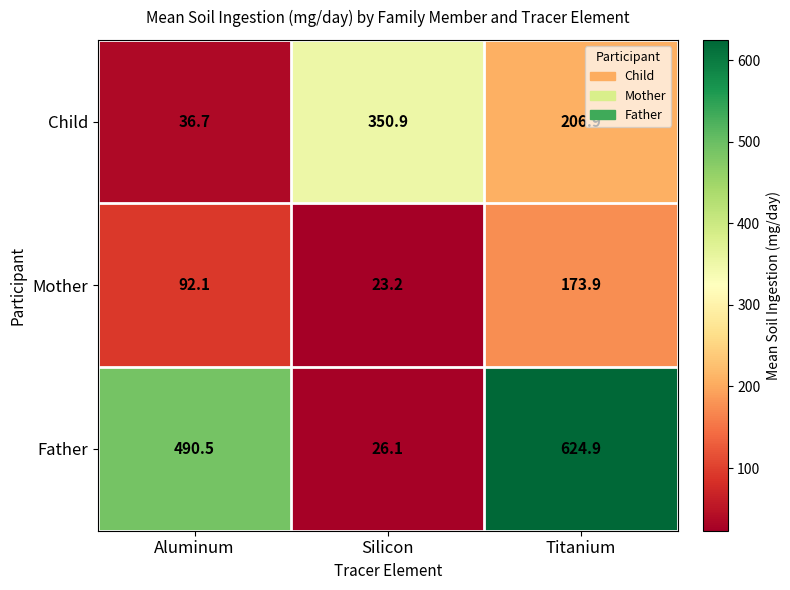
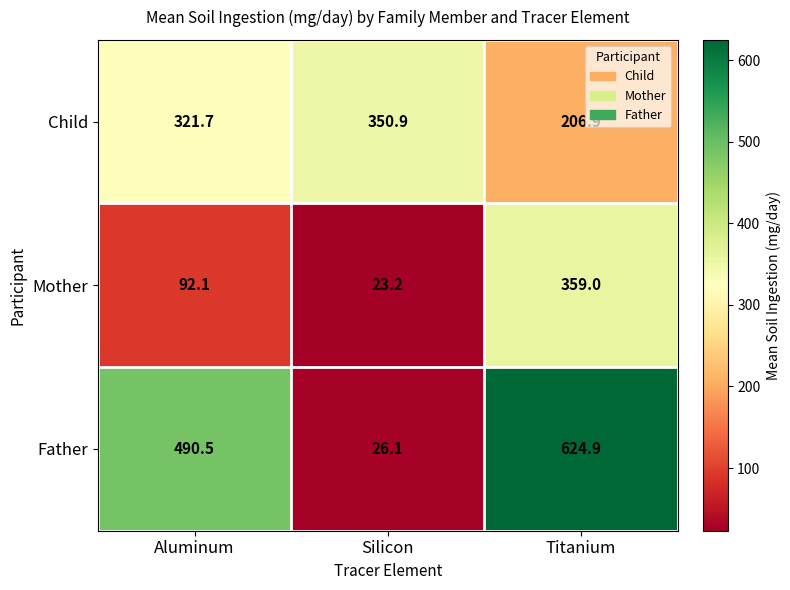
Child, Aluminum: 36.7 -> 321.7
Mother, Titanium: 173.9 -> 359.0
